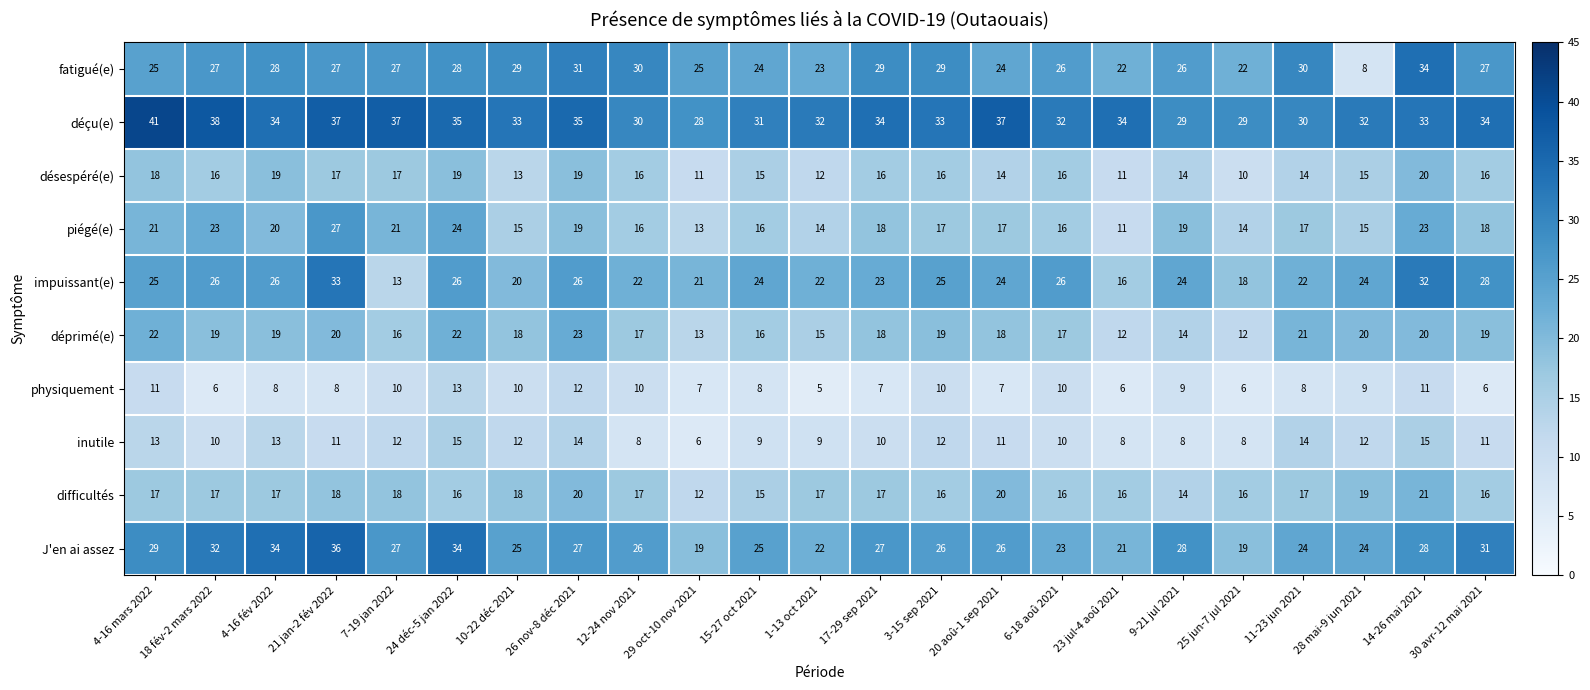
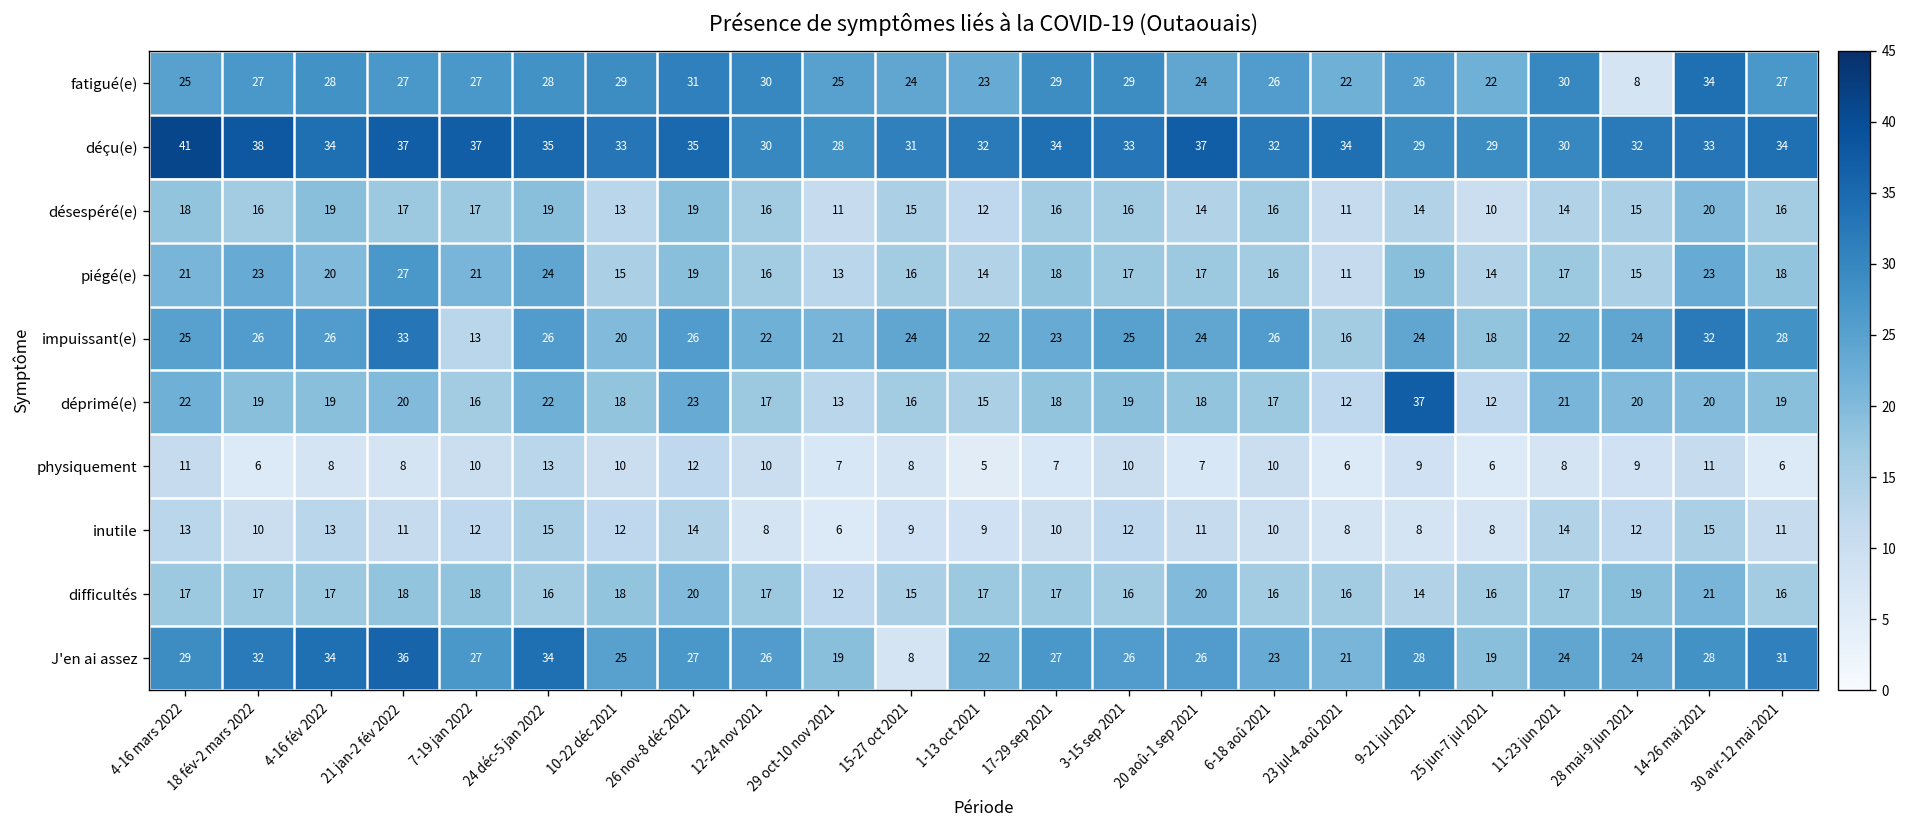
déprimé(e), 9-21 jul 2021: 14 -> 37
J'en ai assez, 15-27 oct 2021: 25 -> 8
